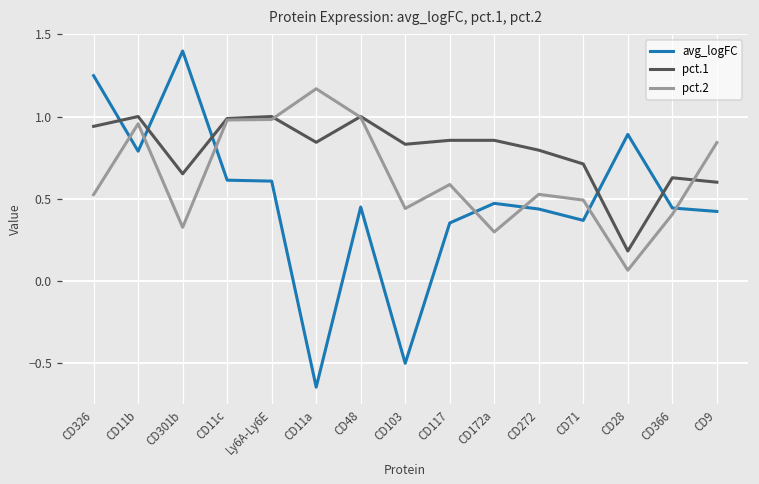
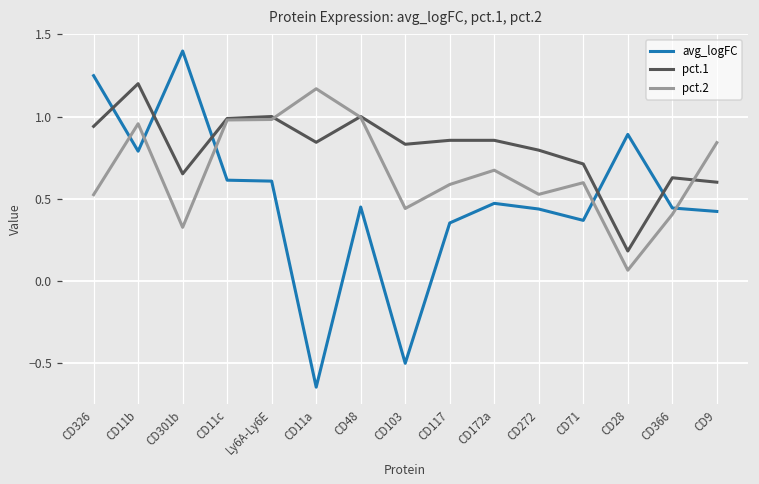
pct.1, CD11b: 1.0 -> 1.2
pct.2, CD172a: 0.30 -> 0.67
pct.2, CD71: 0.49 -> 0.60
